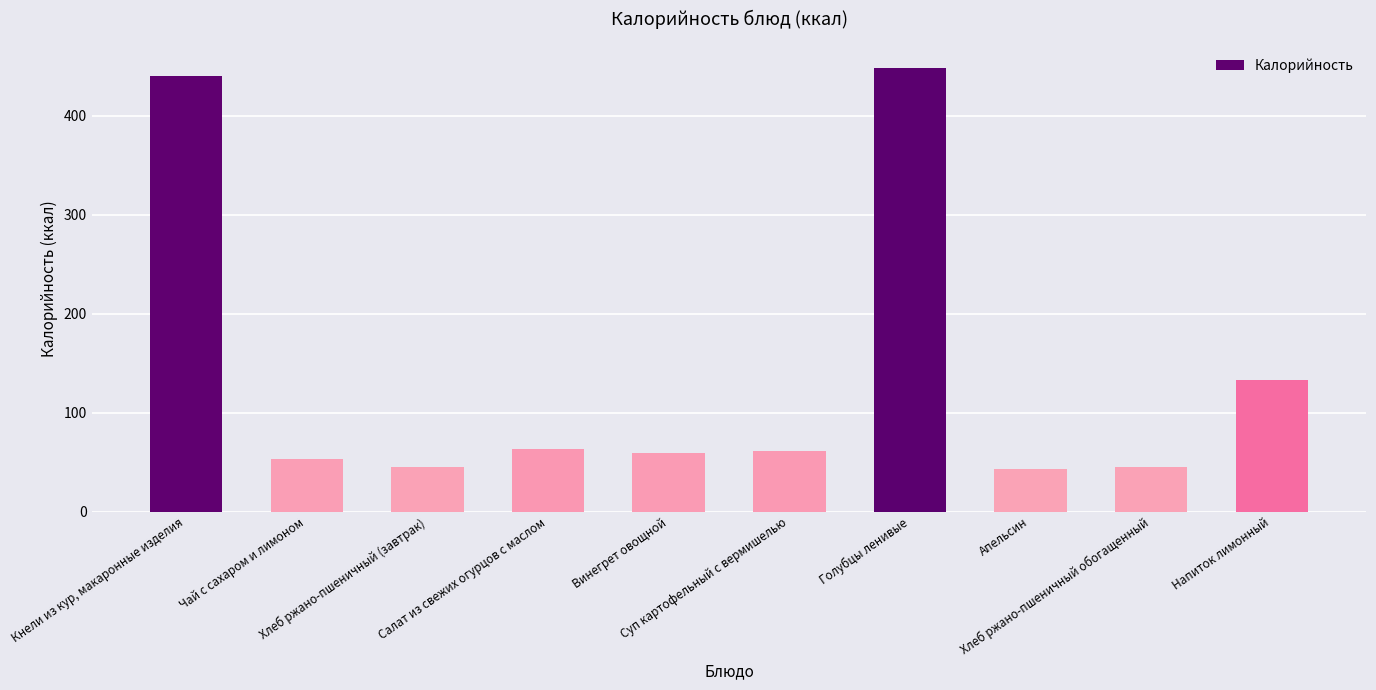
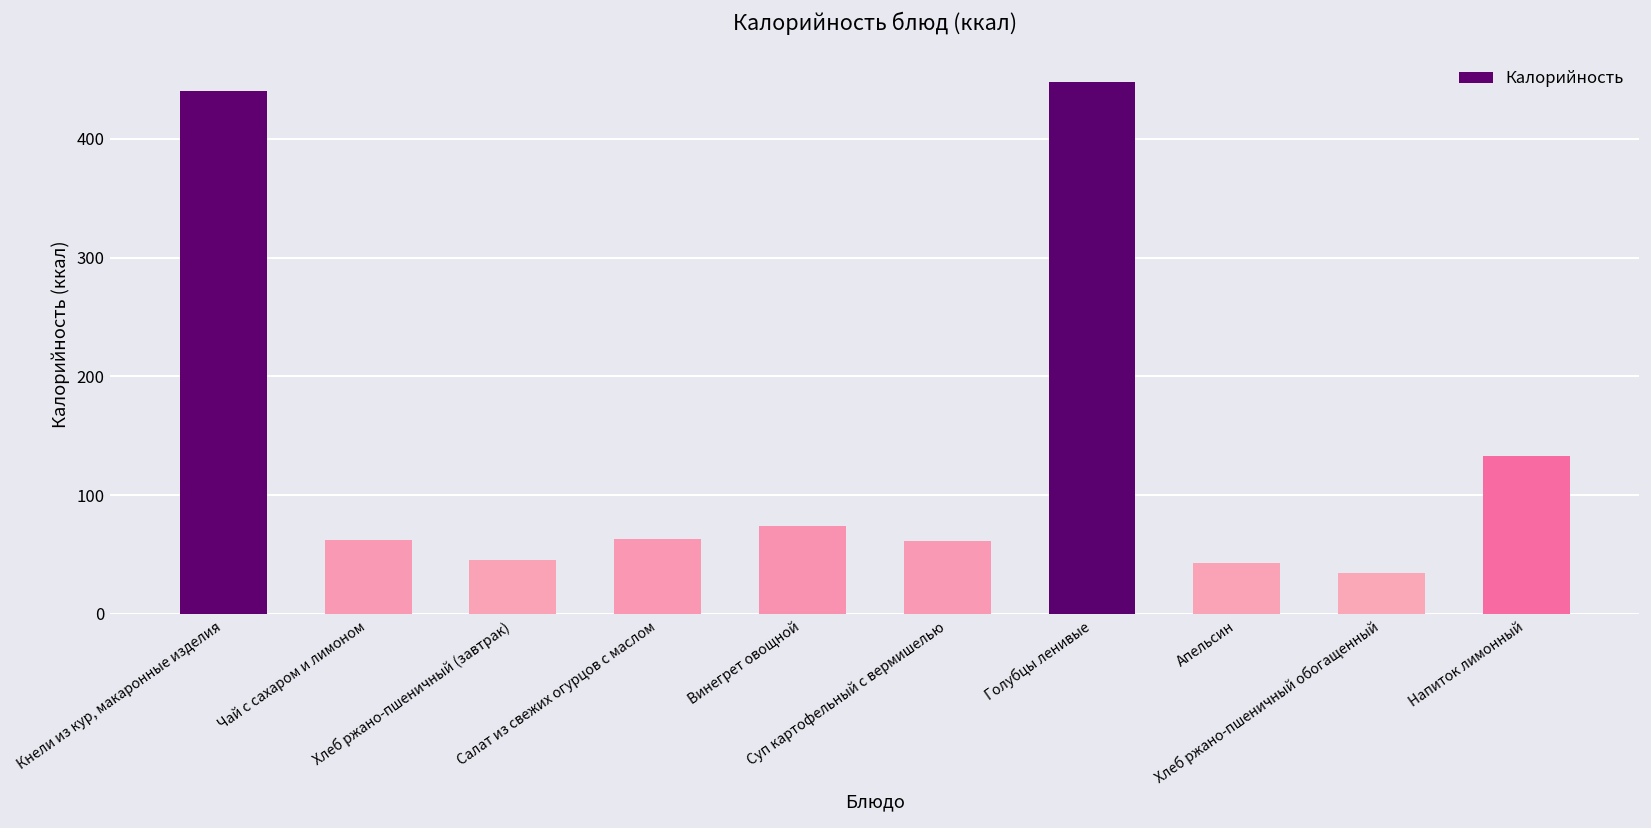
Чай с сахаром и лимоном: 50 -> 60
Винегрет овощной: 60 -> 70
Хлеб ржано-пшеничный обогащенный: 50 -> 30
